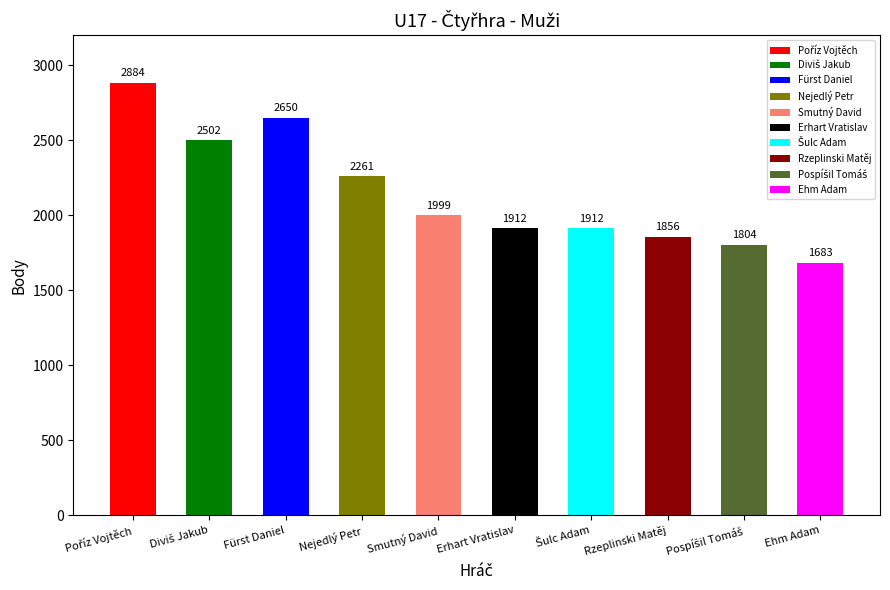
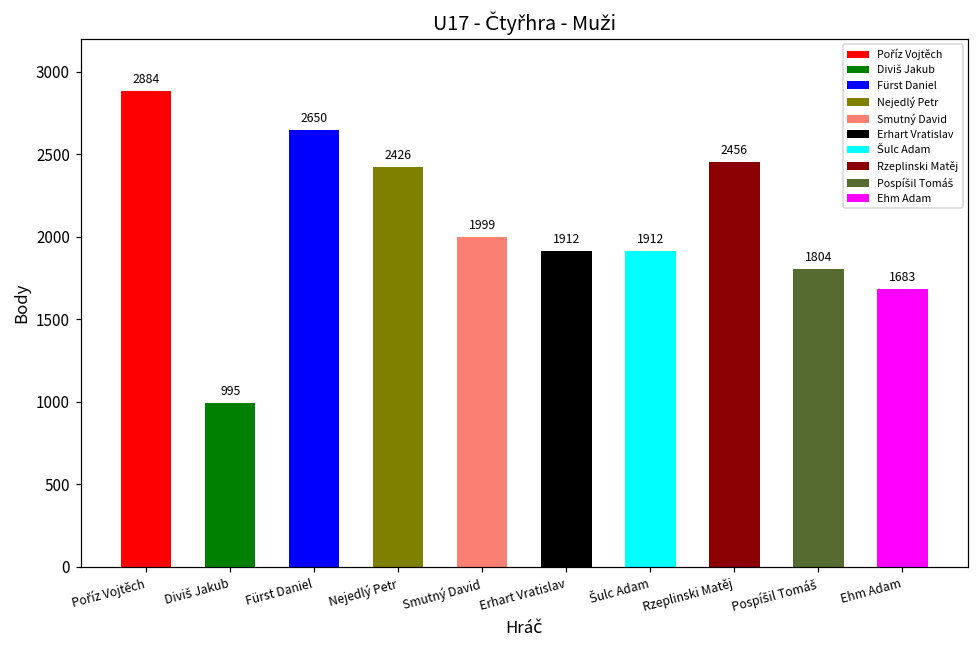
Diviš Jakub: 2502 -> 995
Nejedlý Petr: 2261 -> 2426
Rzeplinski Matěj: 1856 -> 2456
